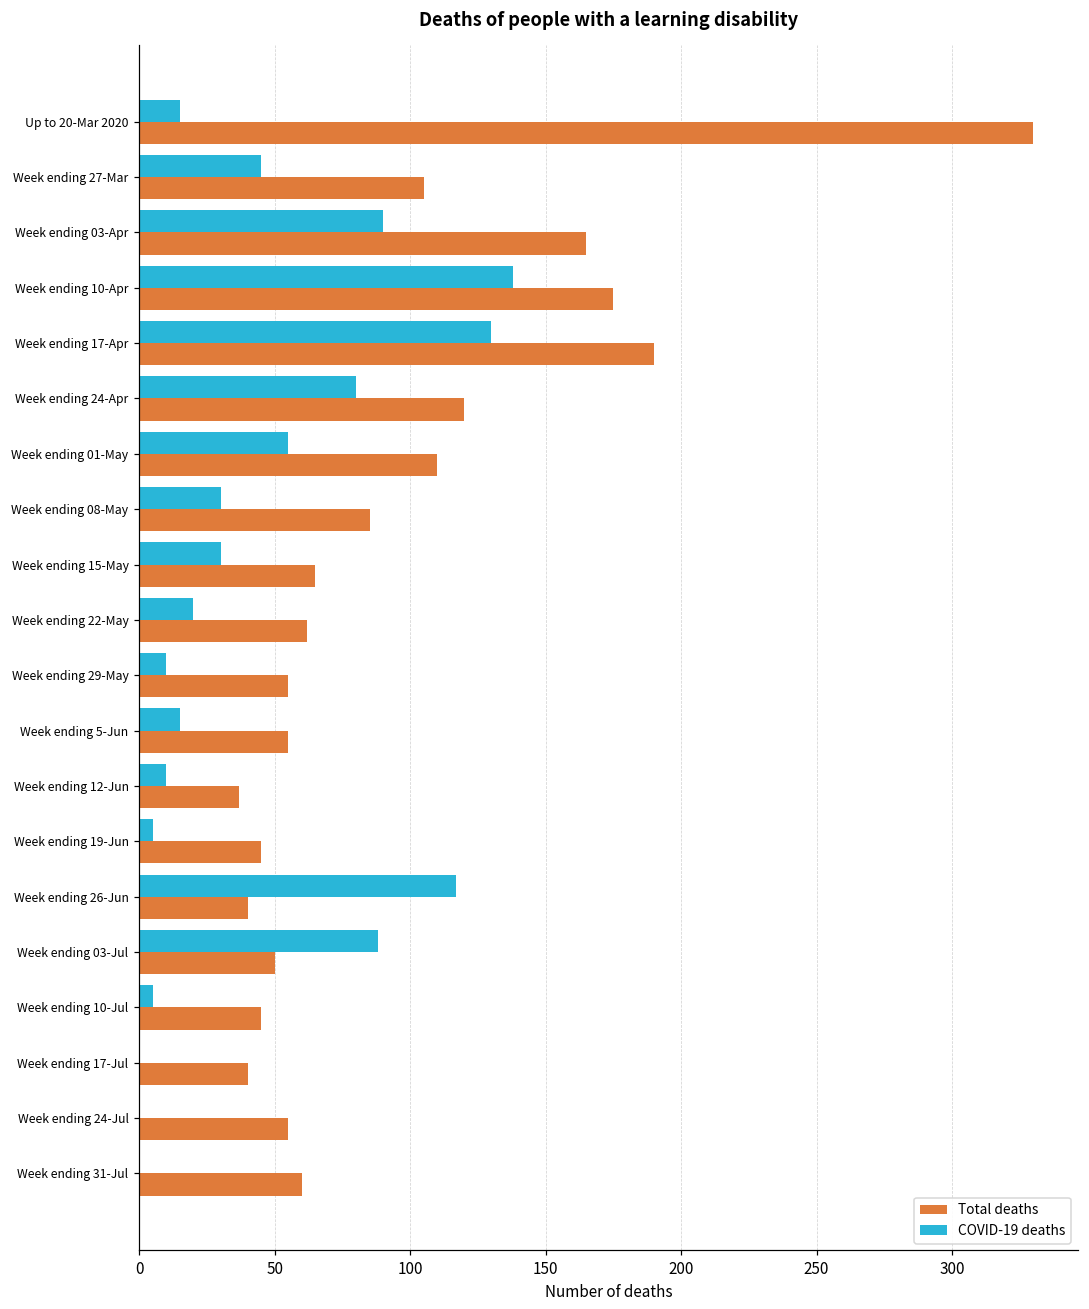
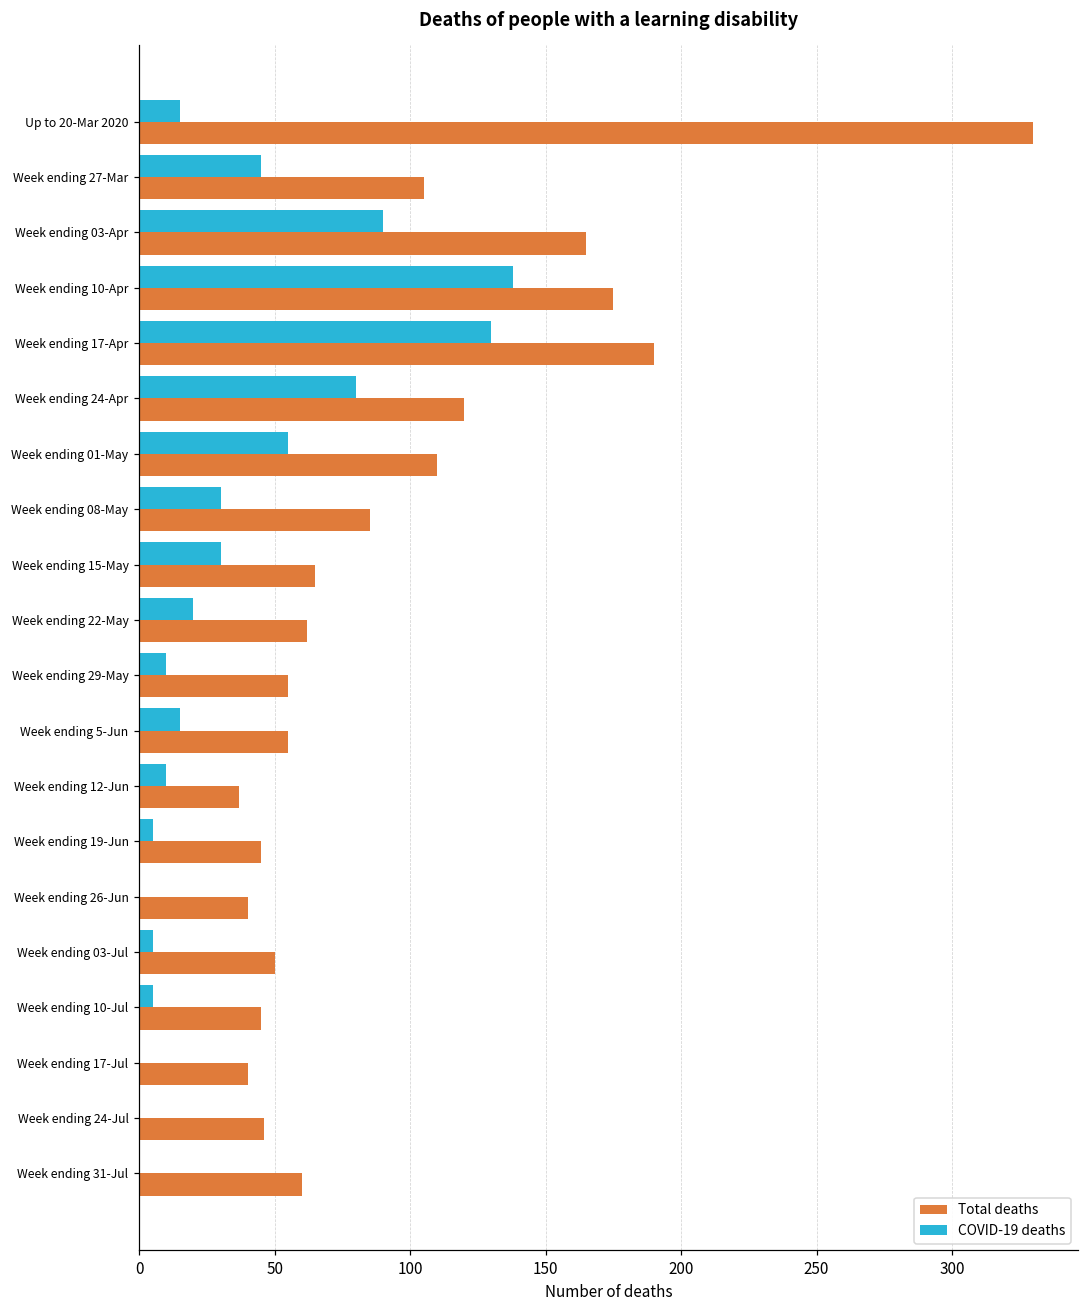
COVID-19 deaths, Week ending 26-Jun: 117 -> 0
COVID-19 deaths, Week ending 03-Jul: 88 -> 5
Total deaths, Week ending 24-Jul: 55 -> 46
